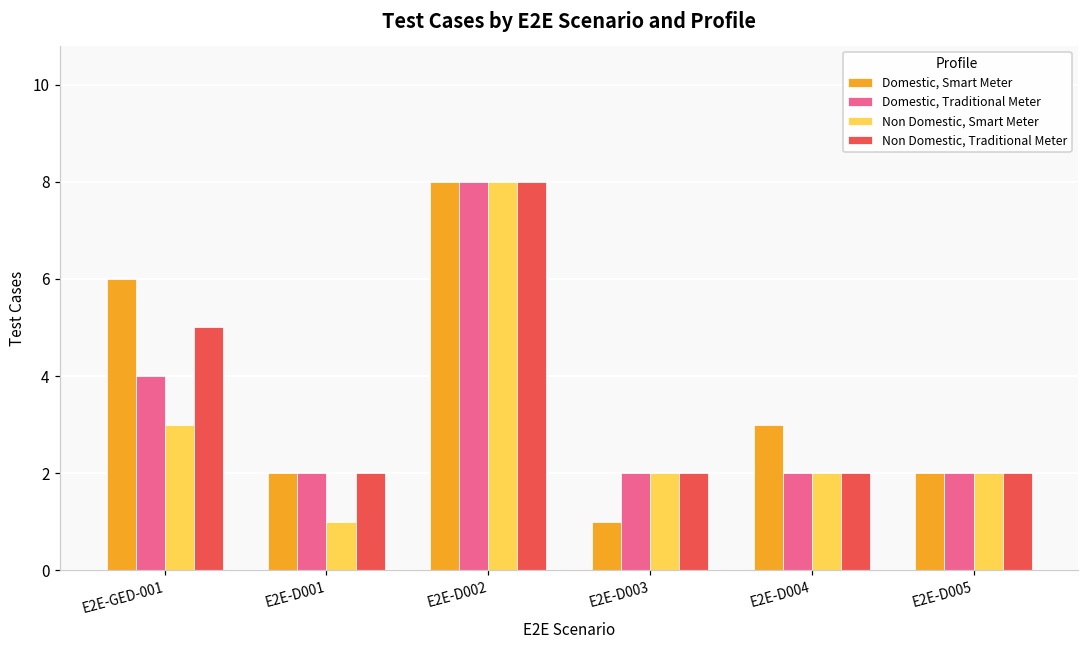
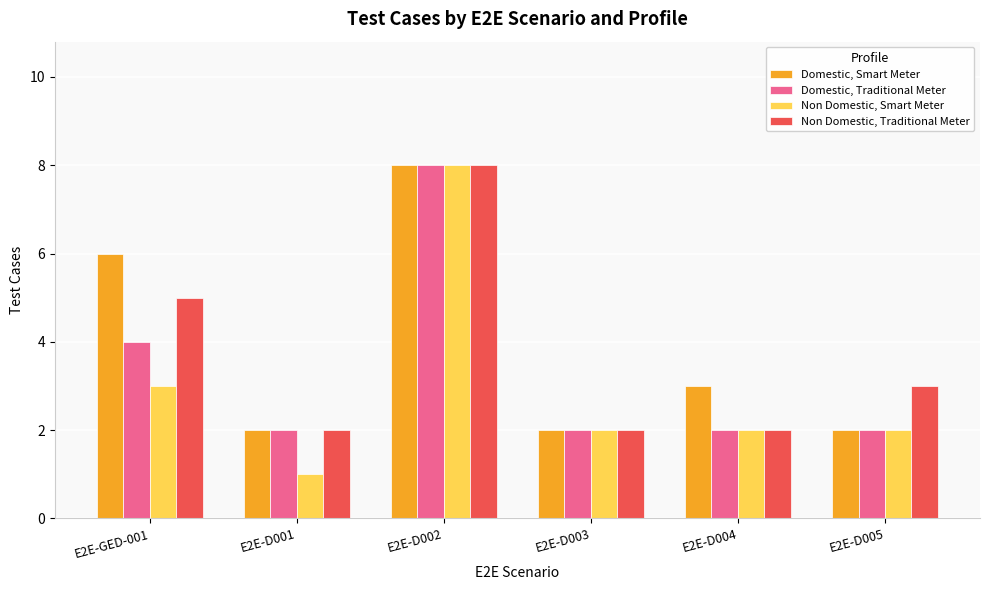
Domestic, Smart Meter, E2E-D003: 1 -> 2
Non Domestic, Traditional Meter, E2E-D005: 2 -> 3
